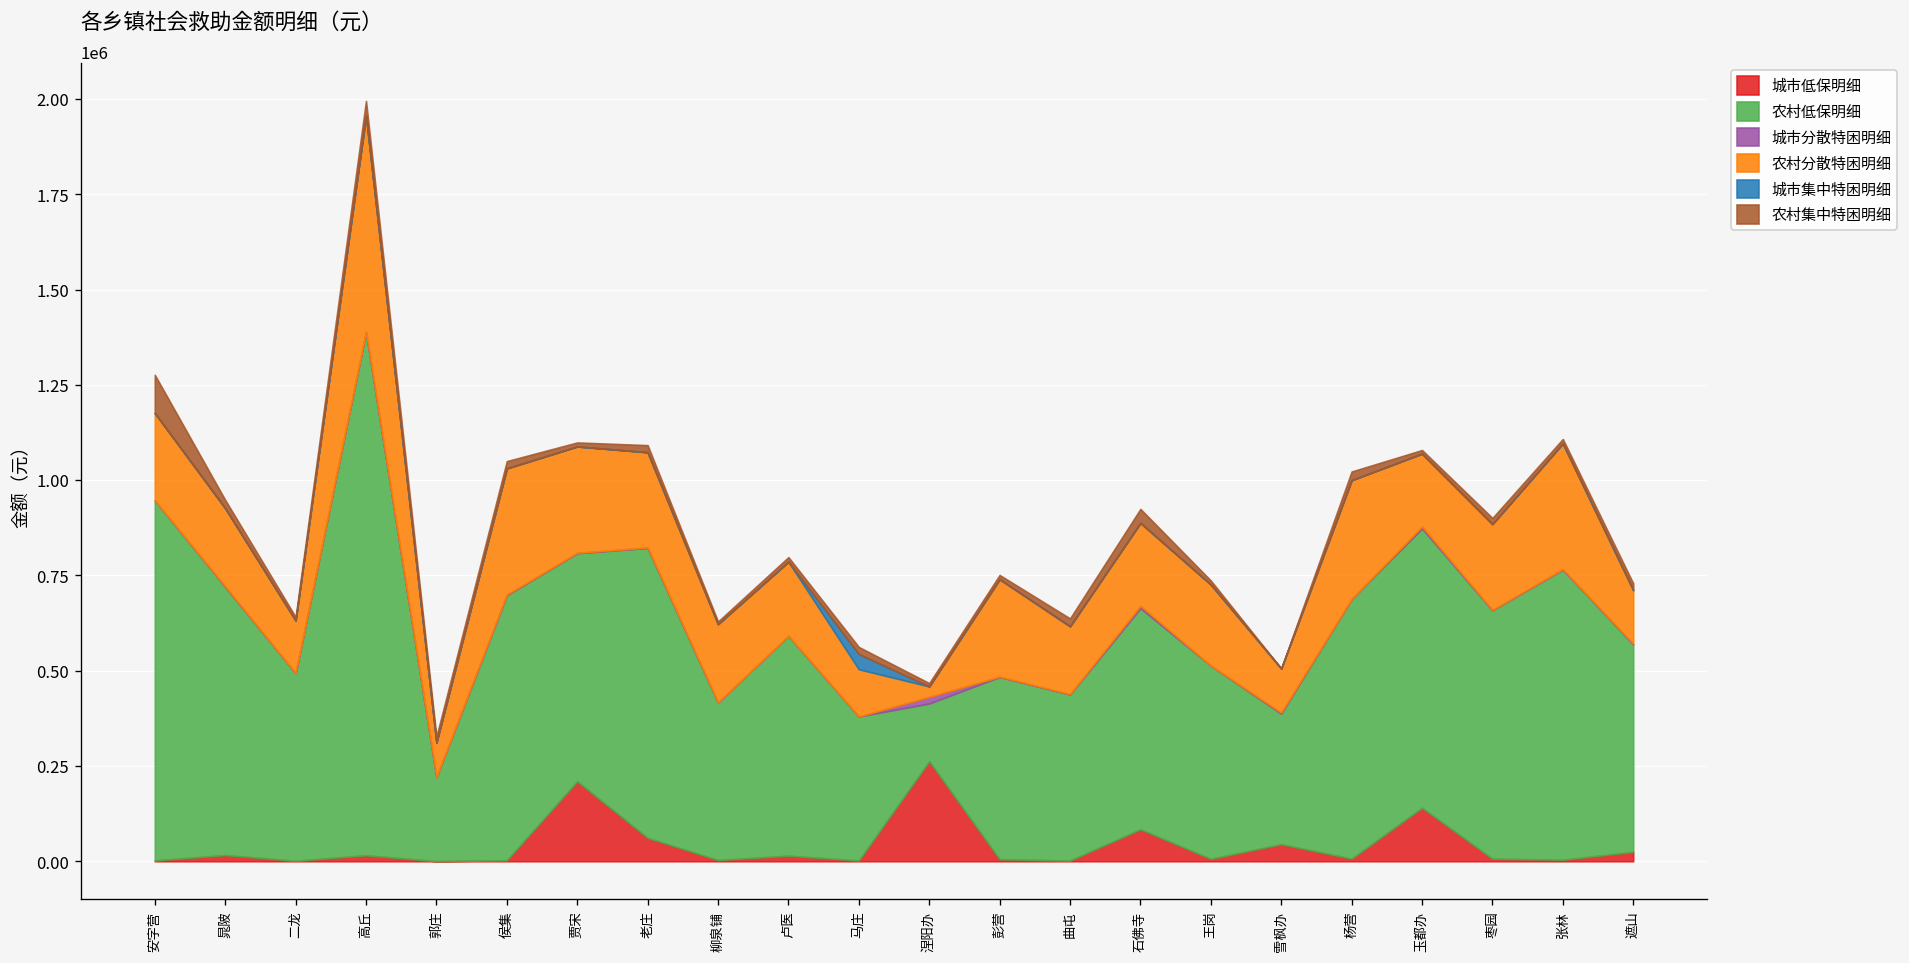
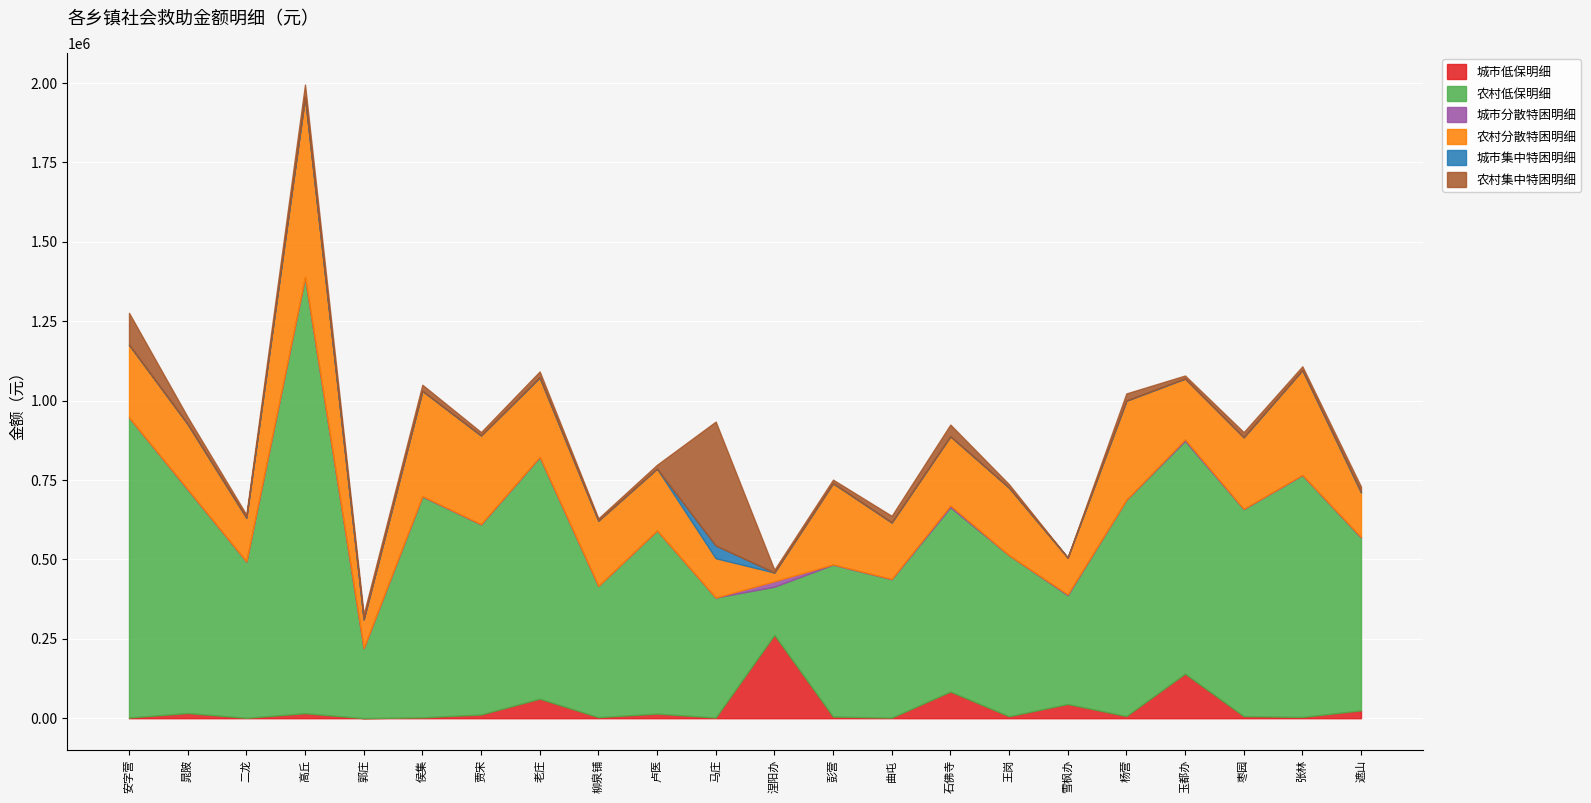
城市低保明细, 贾宋: 210000 -> 10000
农村集中特困明细, 马庄: 20000 -> 390000
